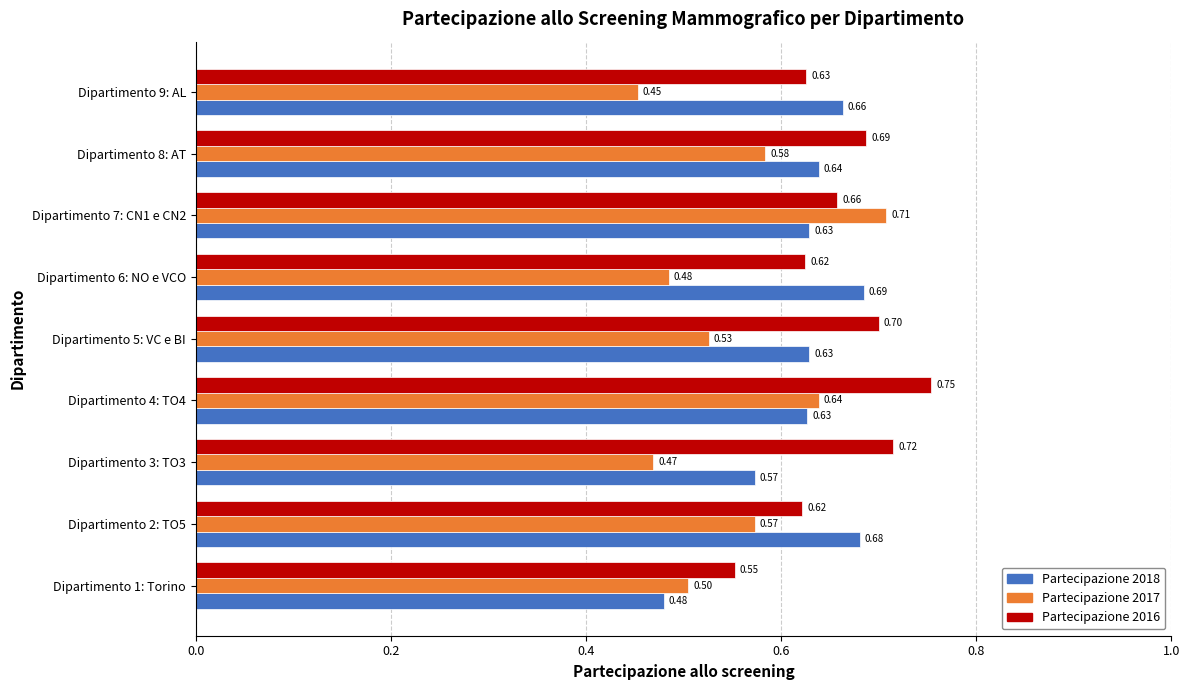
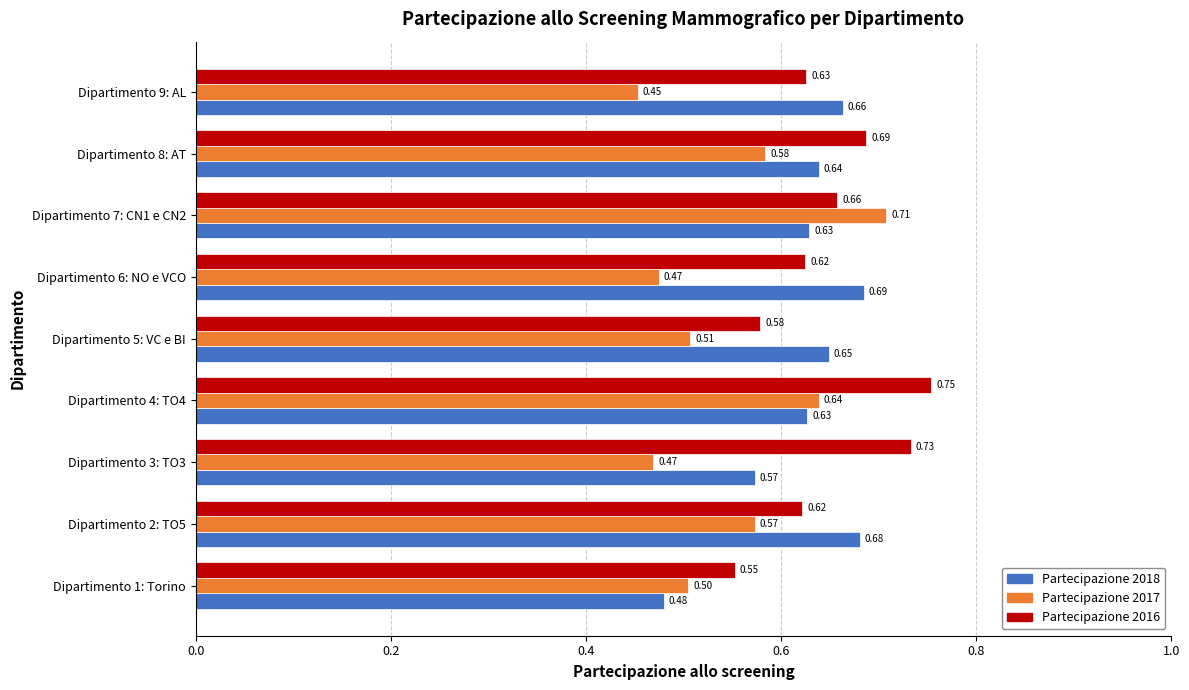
Partecipazione 2017, Dipartimento 6: NO e VCO: 0.48 -> 0.47
Partecipazione 2016, Dipartimento 5: VC e BI: 0.70 -> 0.58
Partecipazione 2017, Dipartimento 5: VC e BI: 0.53 -> 0.51
Partecipazione 2018, Dipartimento 5: VC e BI: 0.63 -> 0.65
Partecipazione 2016, Dipartimento 3: TO3: 0.72 -> 0.73
